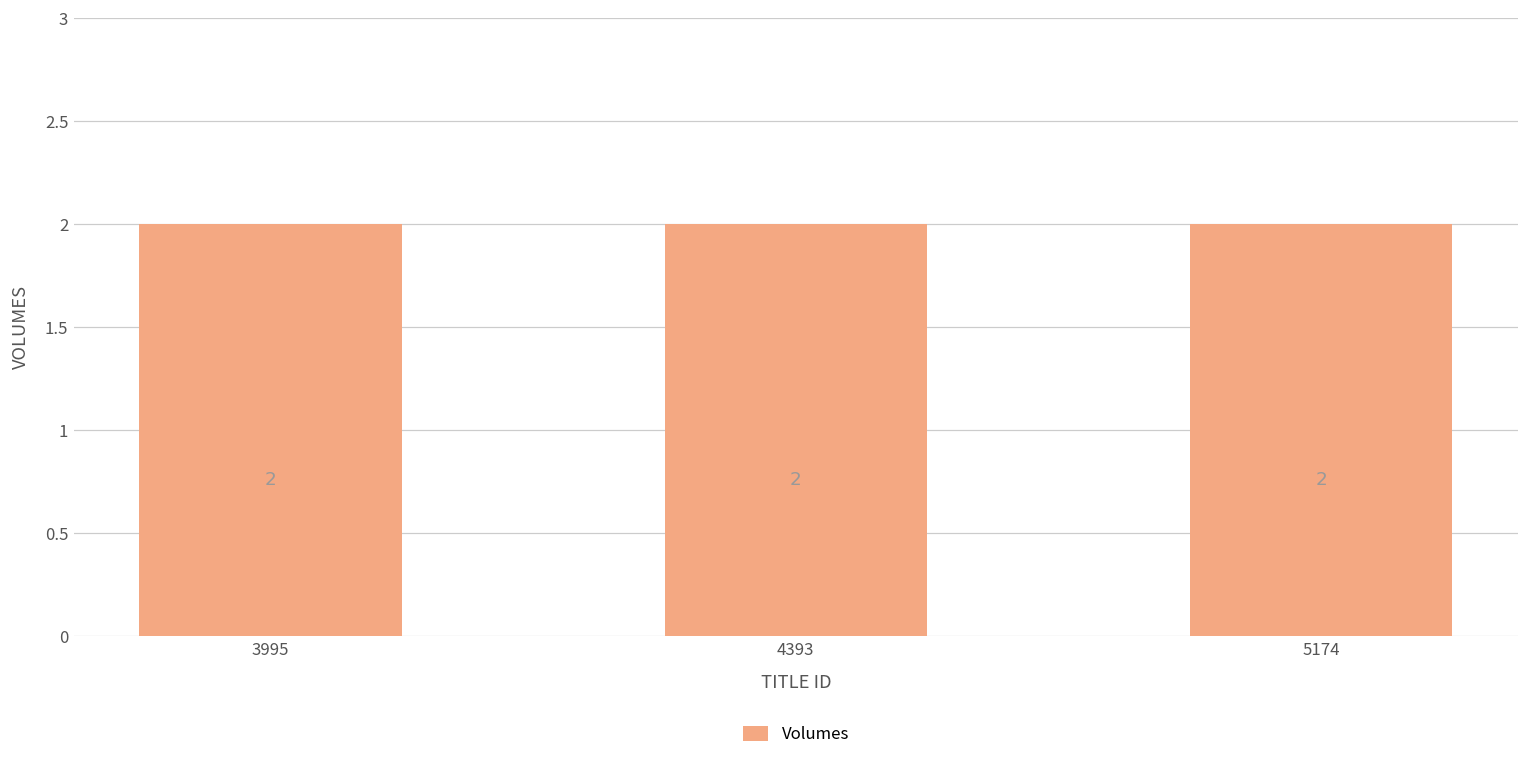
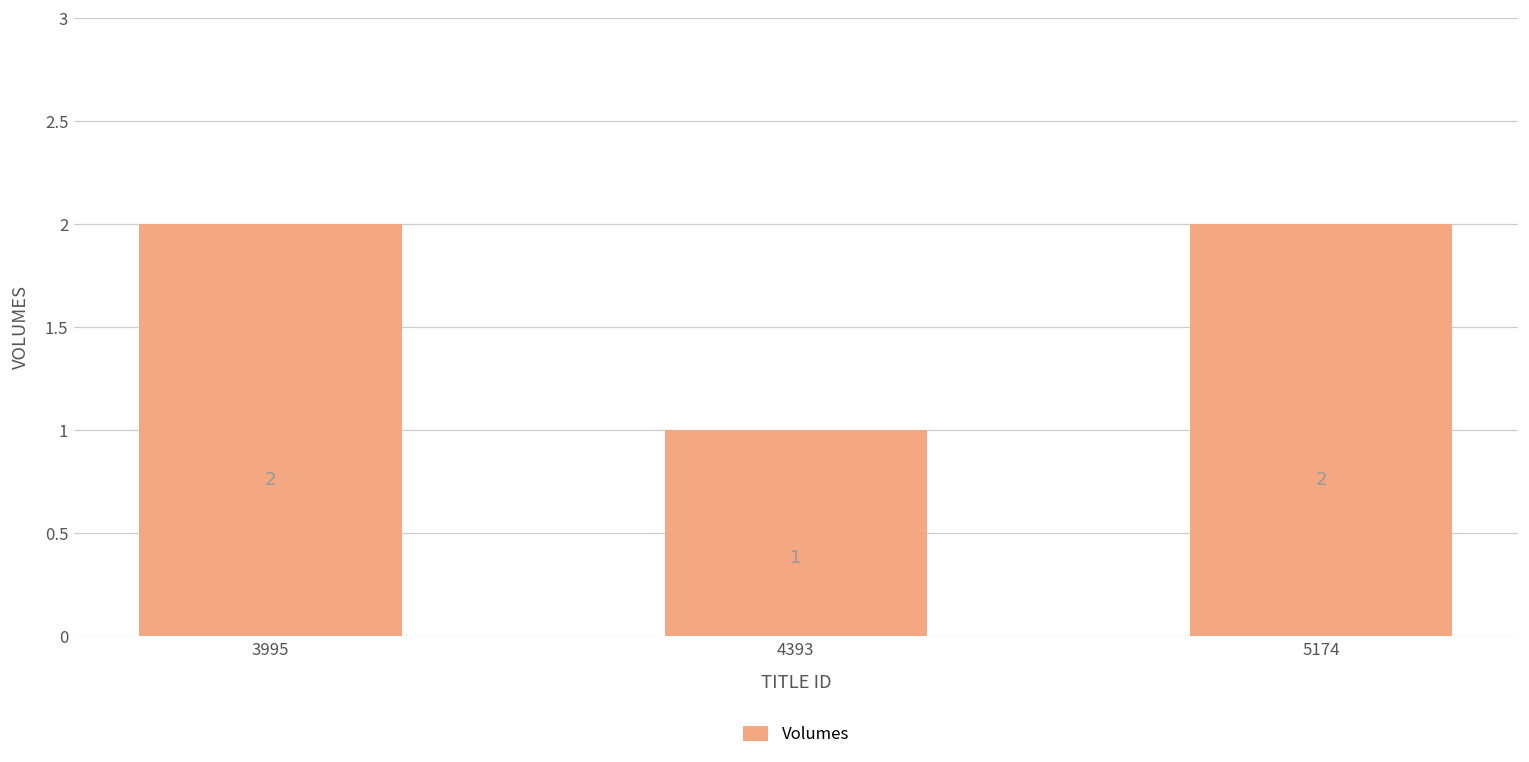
4393: 2 -> 1
